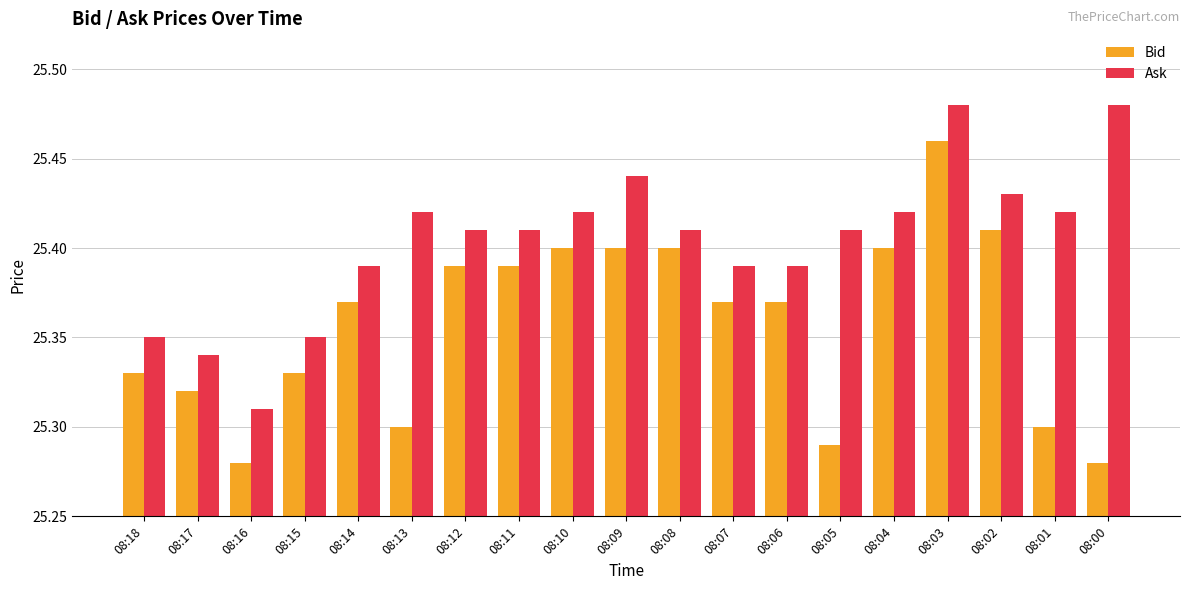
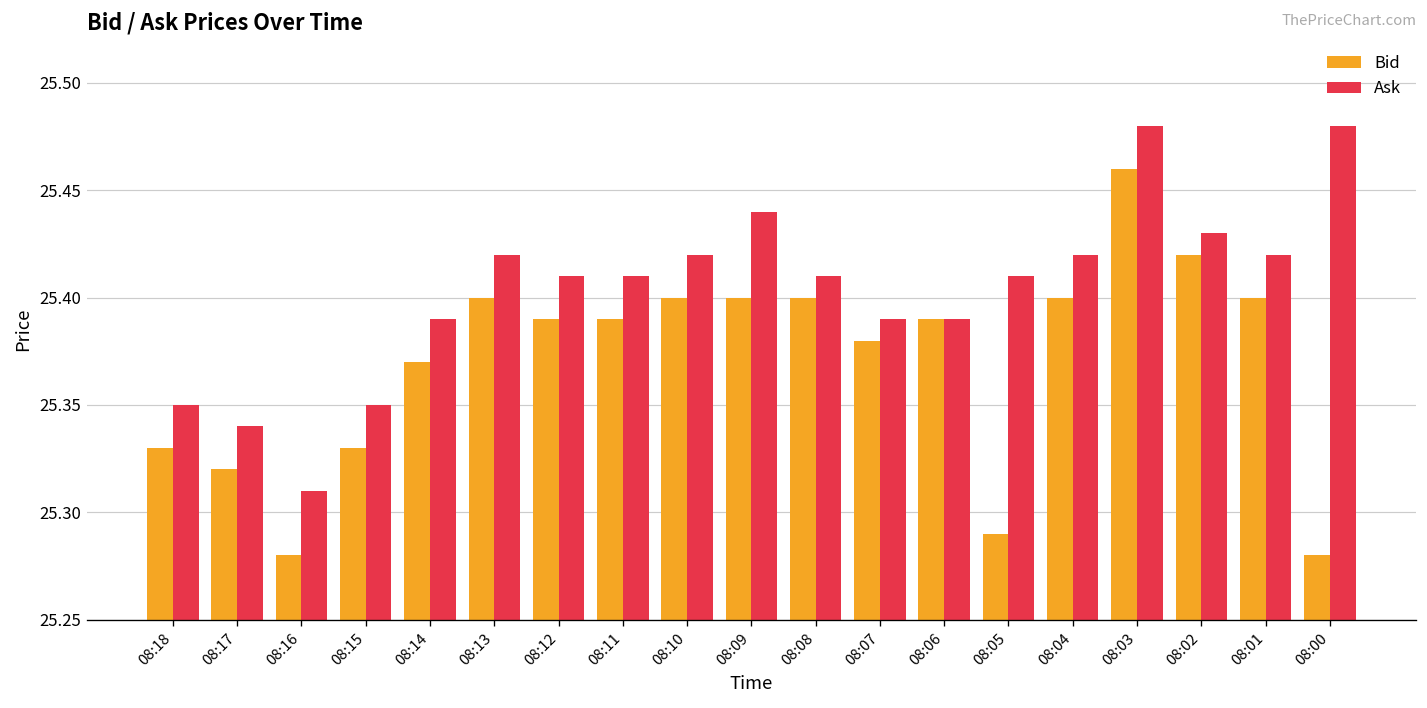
Bid, 08:13: 25.3 -> 25.4
Bid, 08:07: 25.37 -> 25.38
Bid, 08:06: 25.37 -> 25.39
Bid, 08:02: 25.41 -> 25.42
Bid, 08:01: 25.3 -> 25.4
